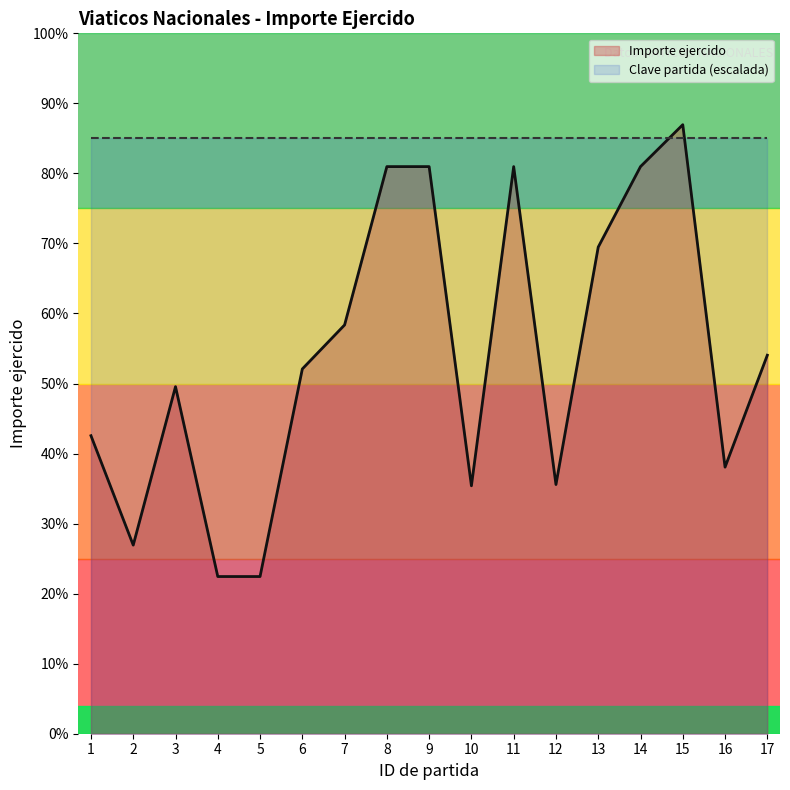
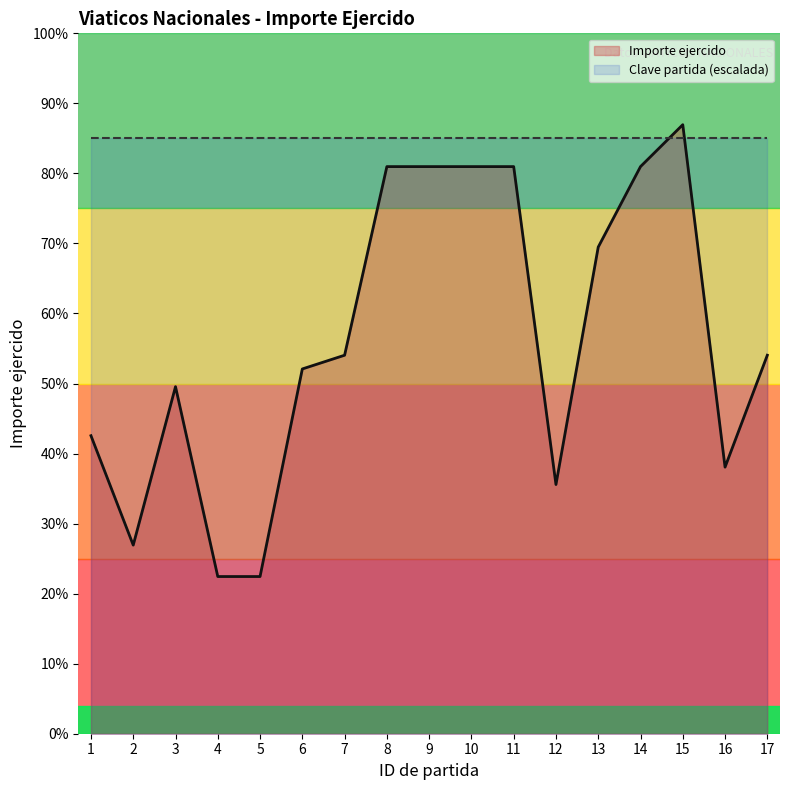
Importe ejercido, 7: 58% -> 54%
Importe ejercido, 10: 35% -> 81%
